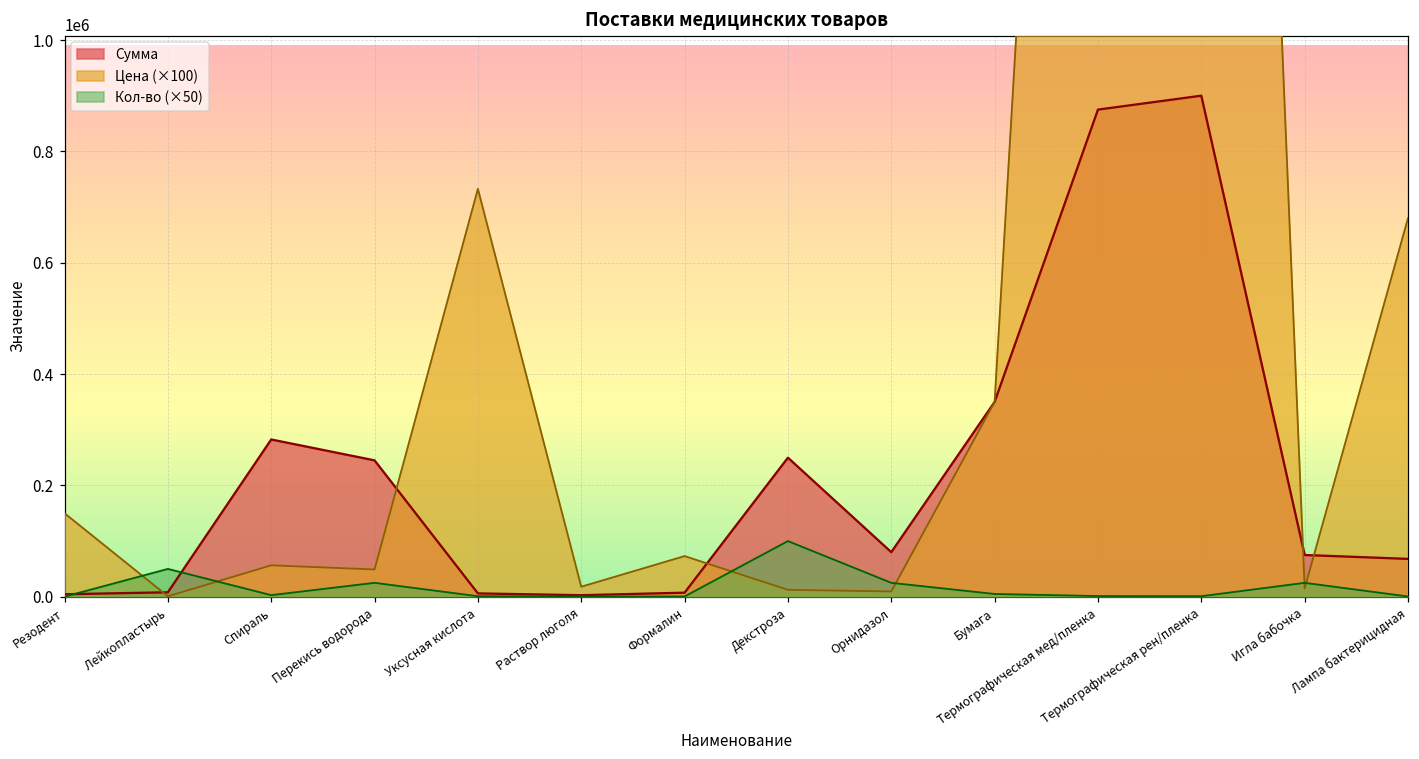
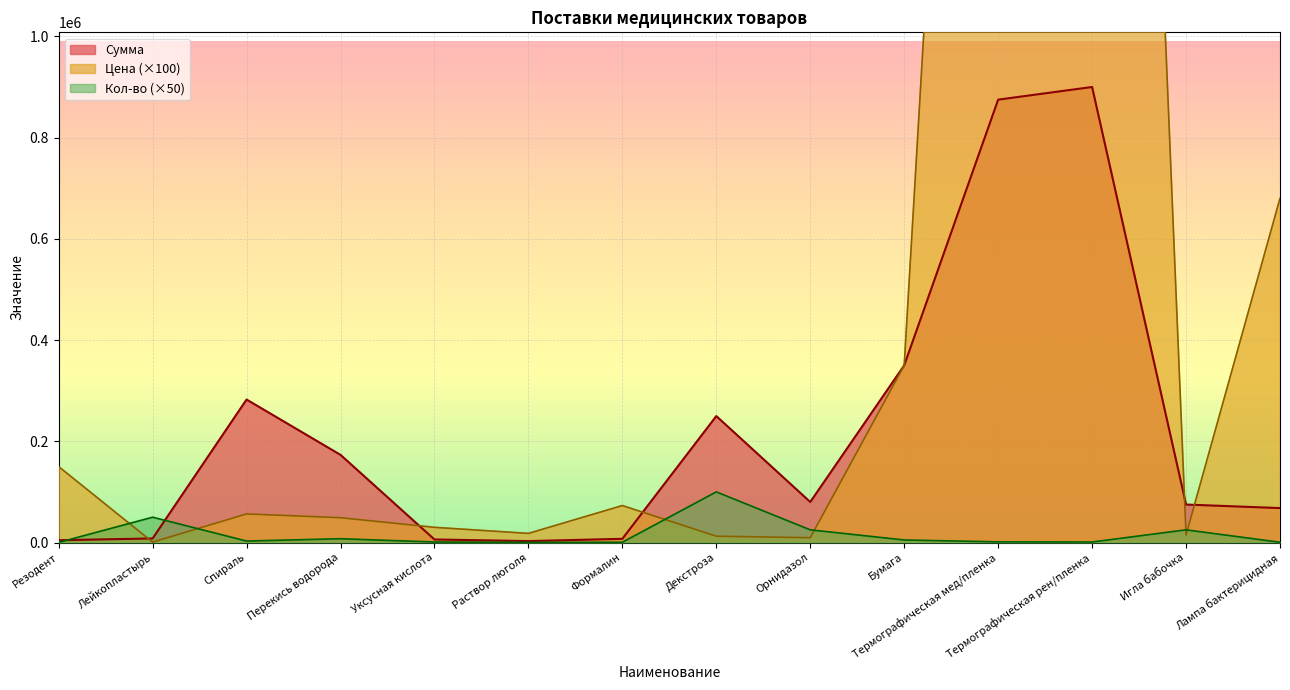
Сумма, Перекись водорода: 250000 -> 170000
Кол-во (×50), Перекись водорода: 30000 -> 10000
Цена (×100), Уксусная кислота: 730000 -> 30000
